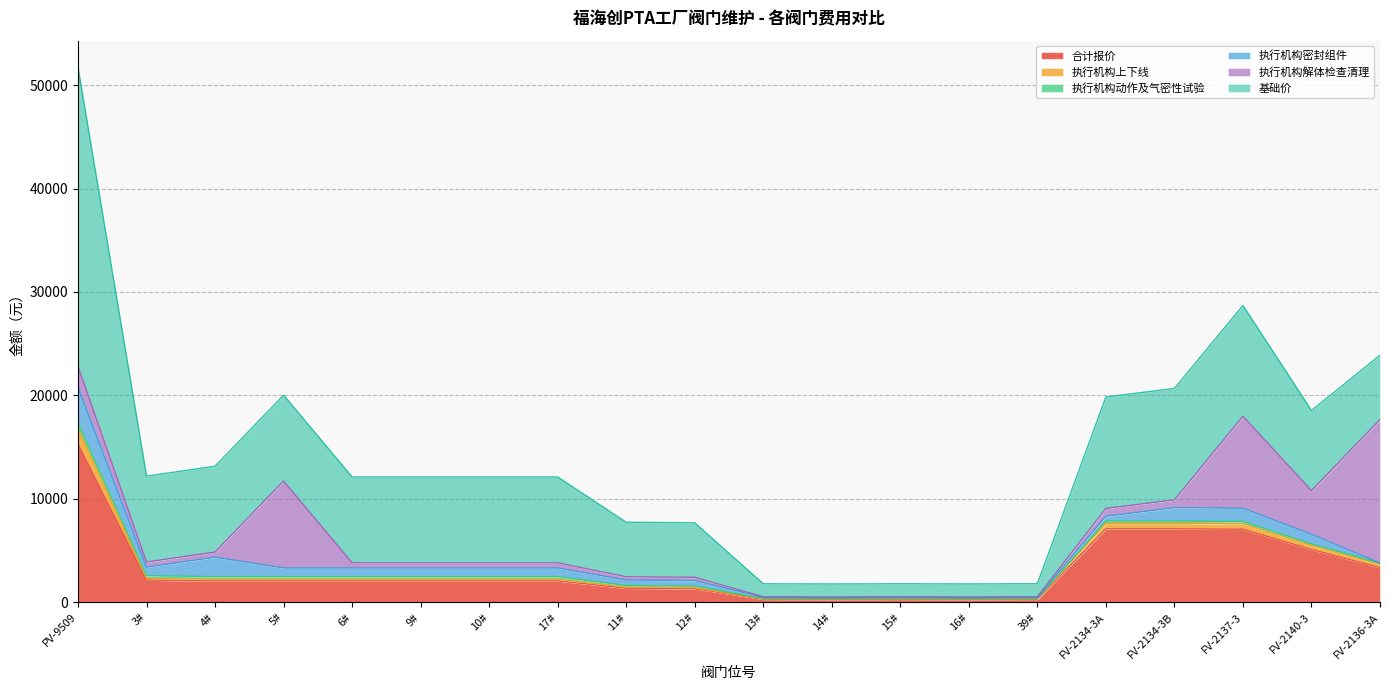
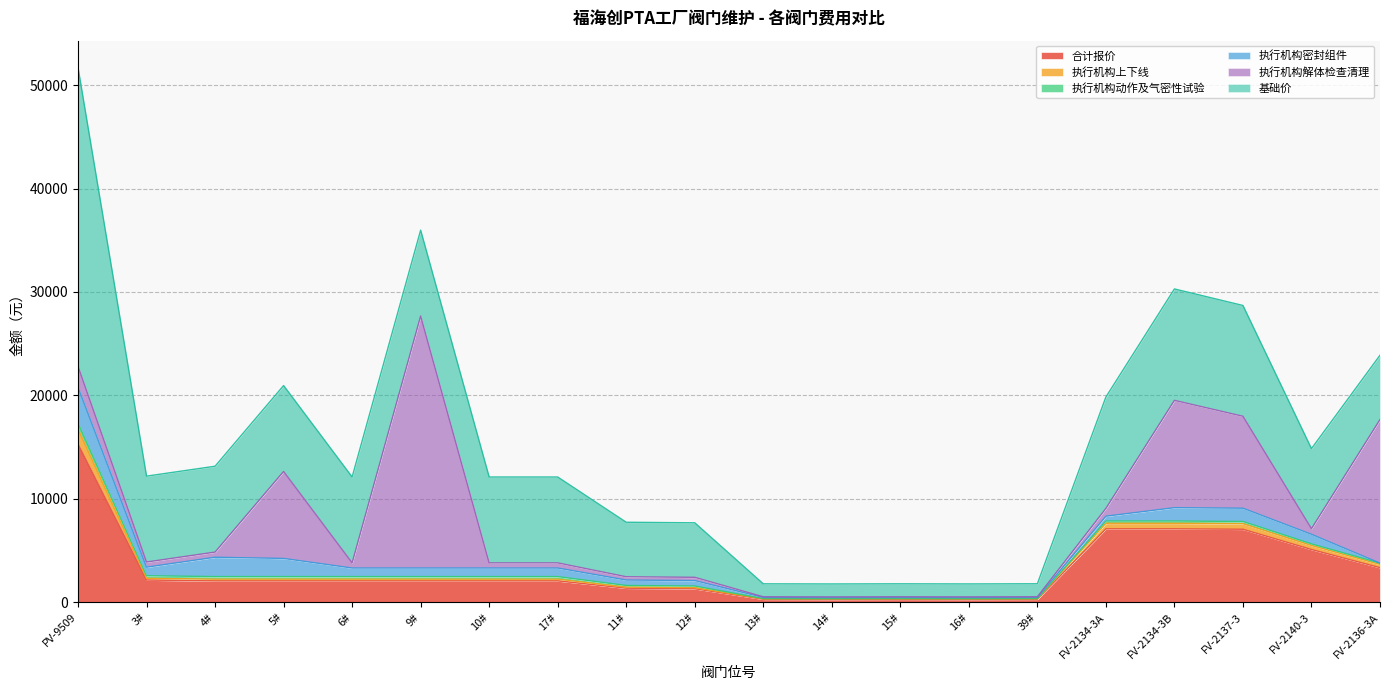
执行机构密封组件, 5#: 800 -> 1800
执行机构解体检查清理, 9#: 500 -> 24400
执行机构解体检查清理, FV-2134-3B: 800 -> 10400
执行机构解体检查清理, FV-2140-3: 4200 -> 500
